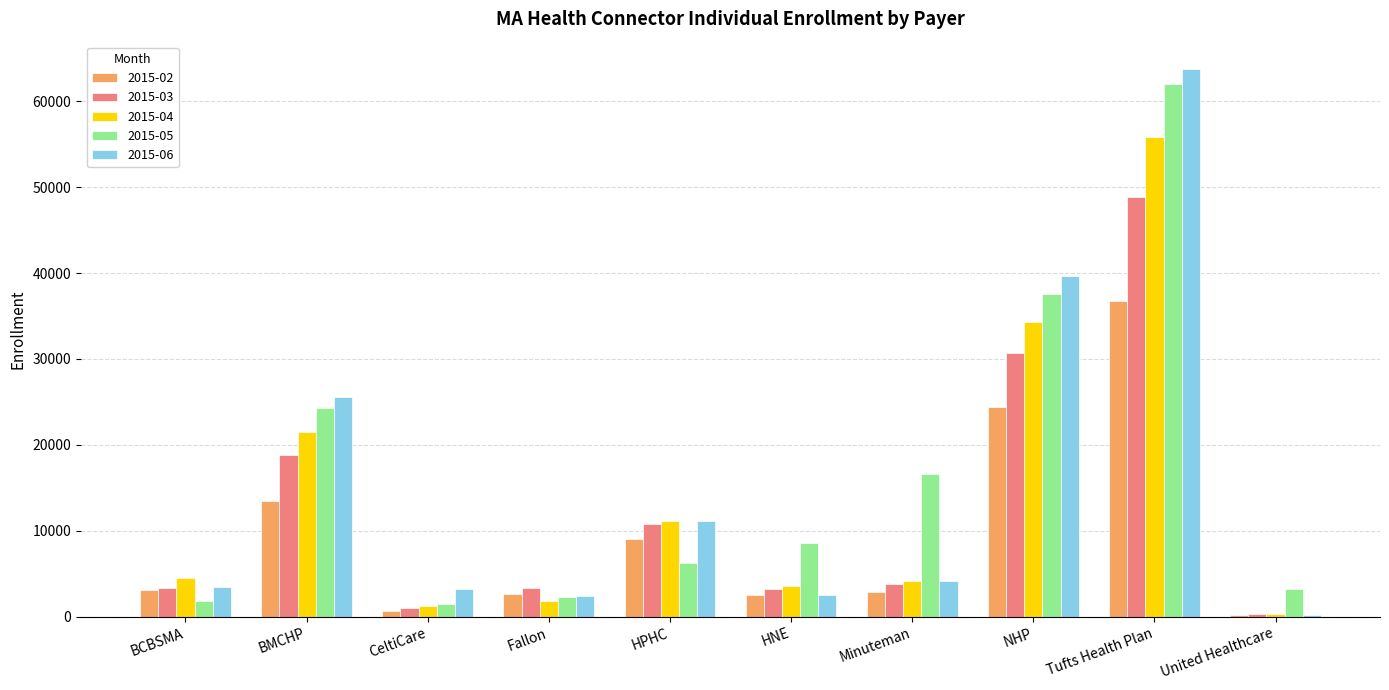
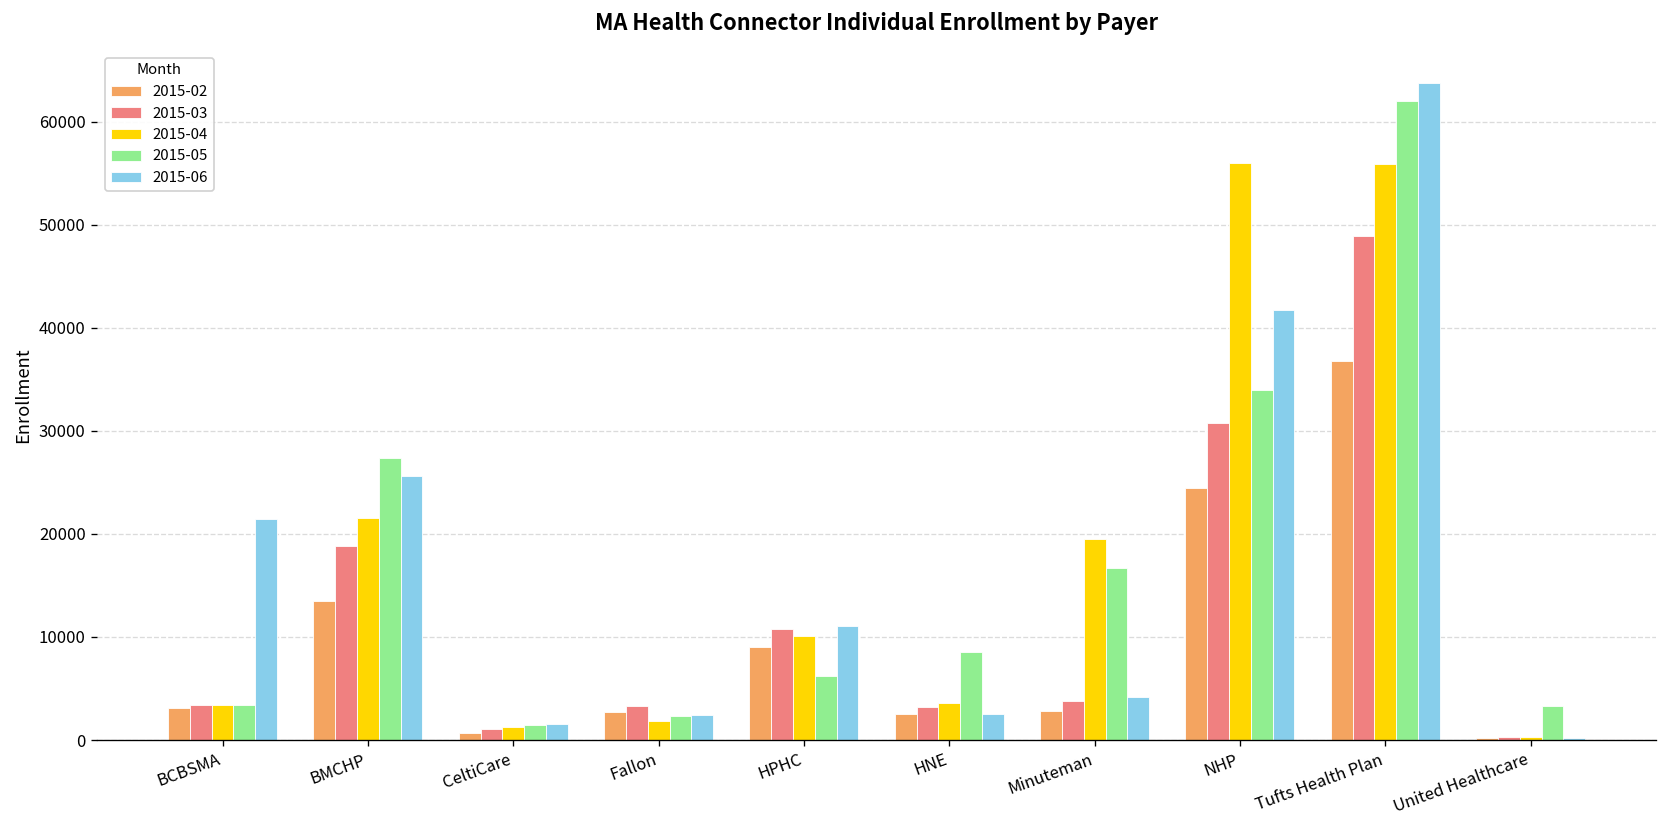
2015-04, BCBSMA: 4000 -> 3000
2015-05, BCBSMA: 2000 -> 3000
2015-06, BCBSMA: 3000 -> 21000
2015-05, BMCHP: 24000 -> 27000
2015-06, CeltiCare: 3000 -> 2000
2015-04, HPHC: 11000 -> 10000
2015-04, Minuteman: 4000 -> 20000
2015-04, NHP: 34000 -> 56000
2015-05, NHP: 38000 -> 34000
2015-06, NHP: 40000 -> 42000
